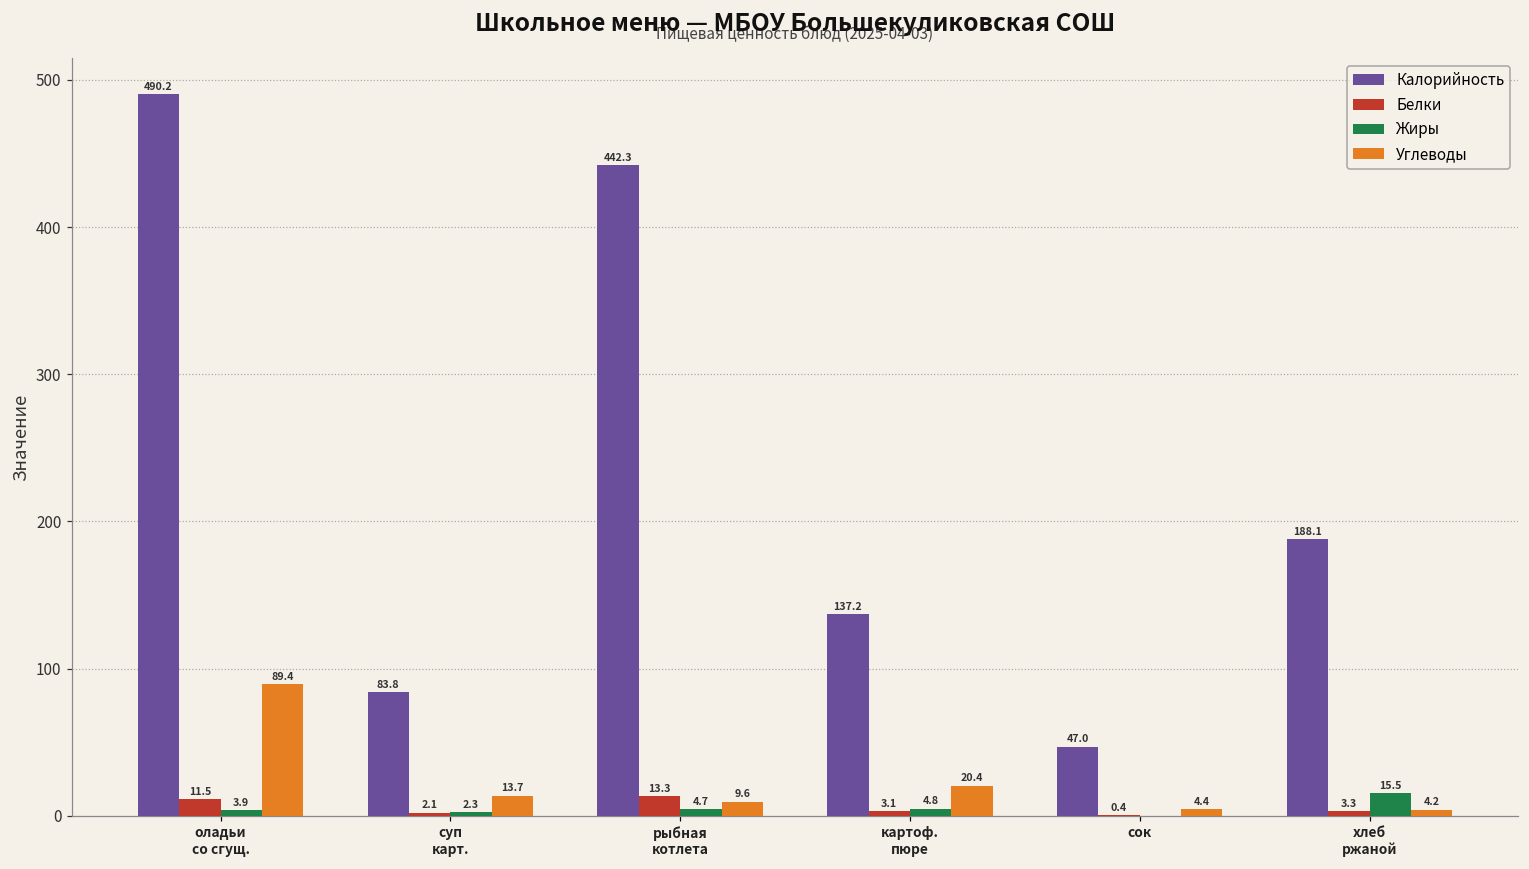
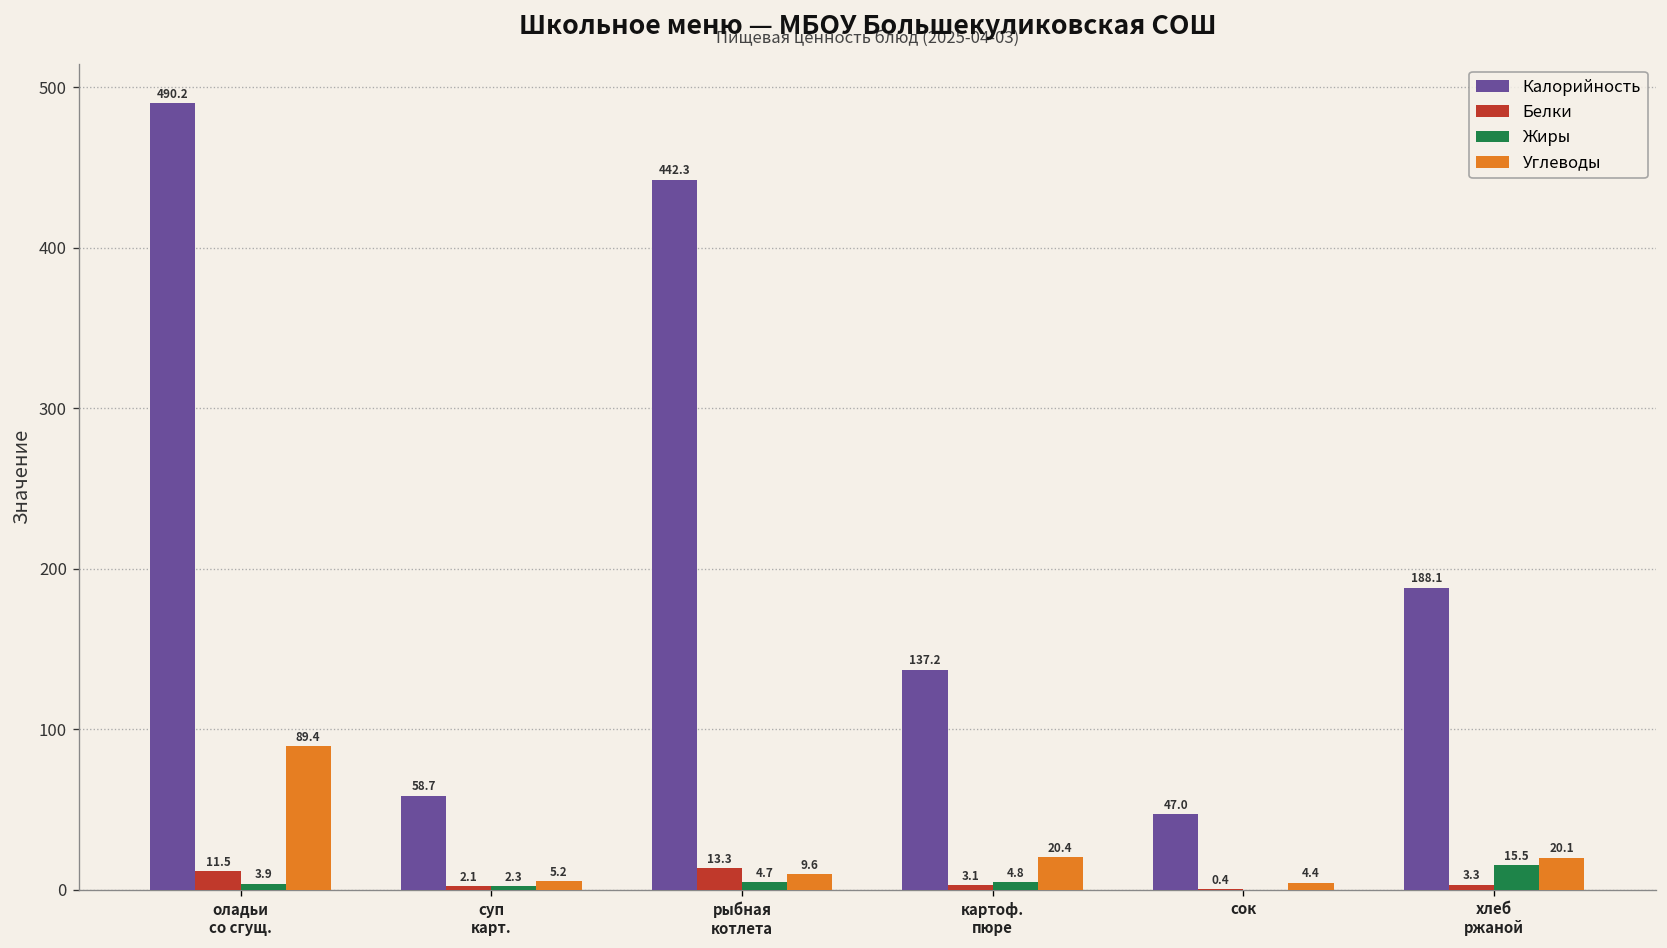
Калорийность, суп карт.: 83.8 -> 58.7
Углеводы, суп карт.: 13.7 -> 5.2
Углеводы, хлеб ржаной: 4.2 -> 20.1
